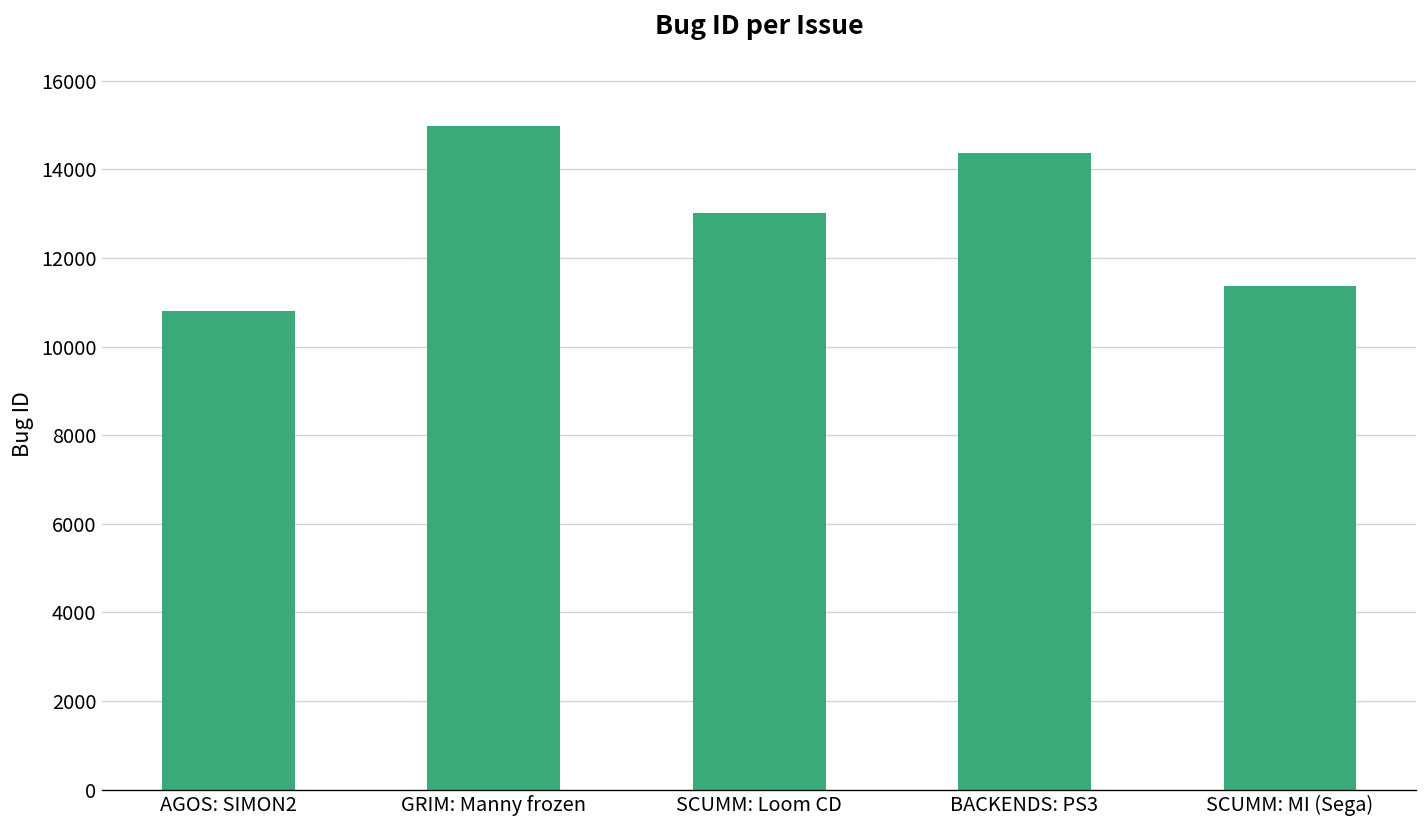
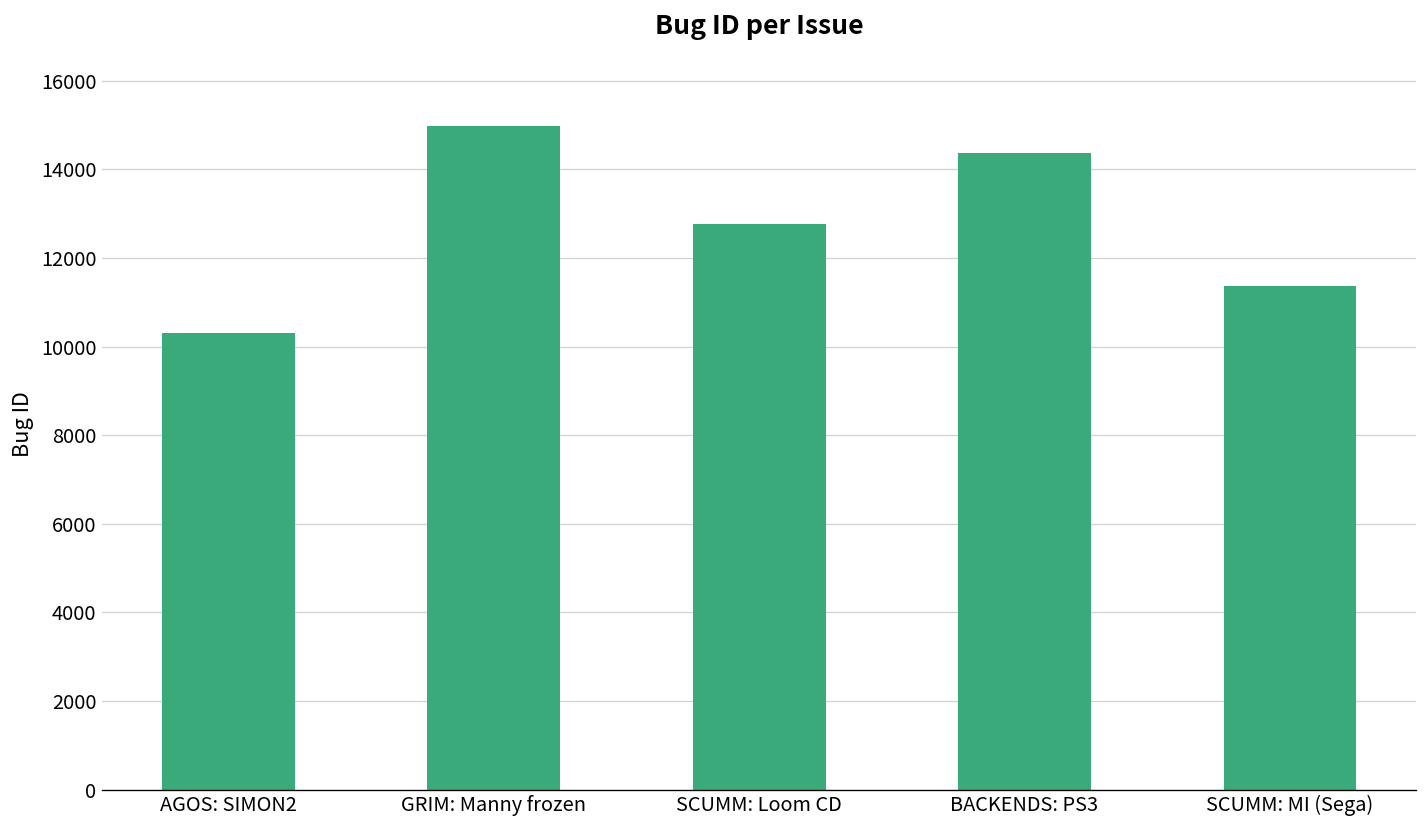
AGOS: SIMON2: 10800 -> 10300
SCUMM: Loom CD: 13000 -> 12800
